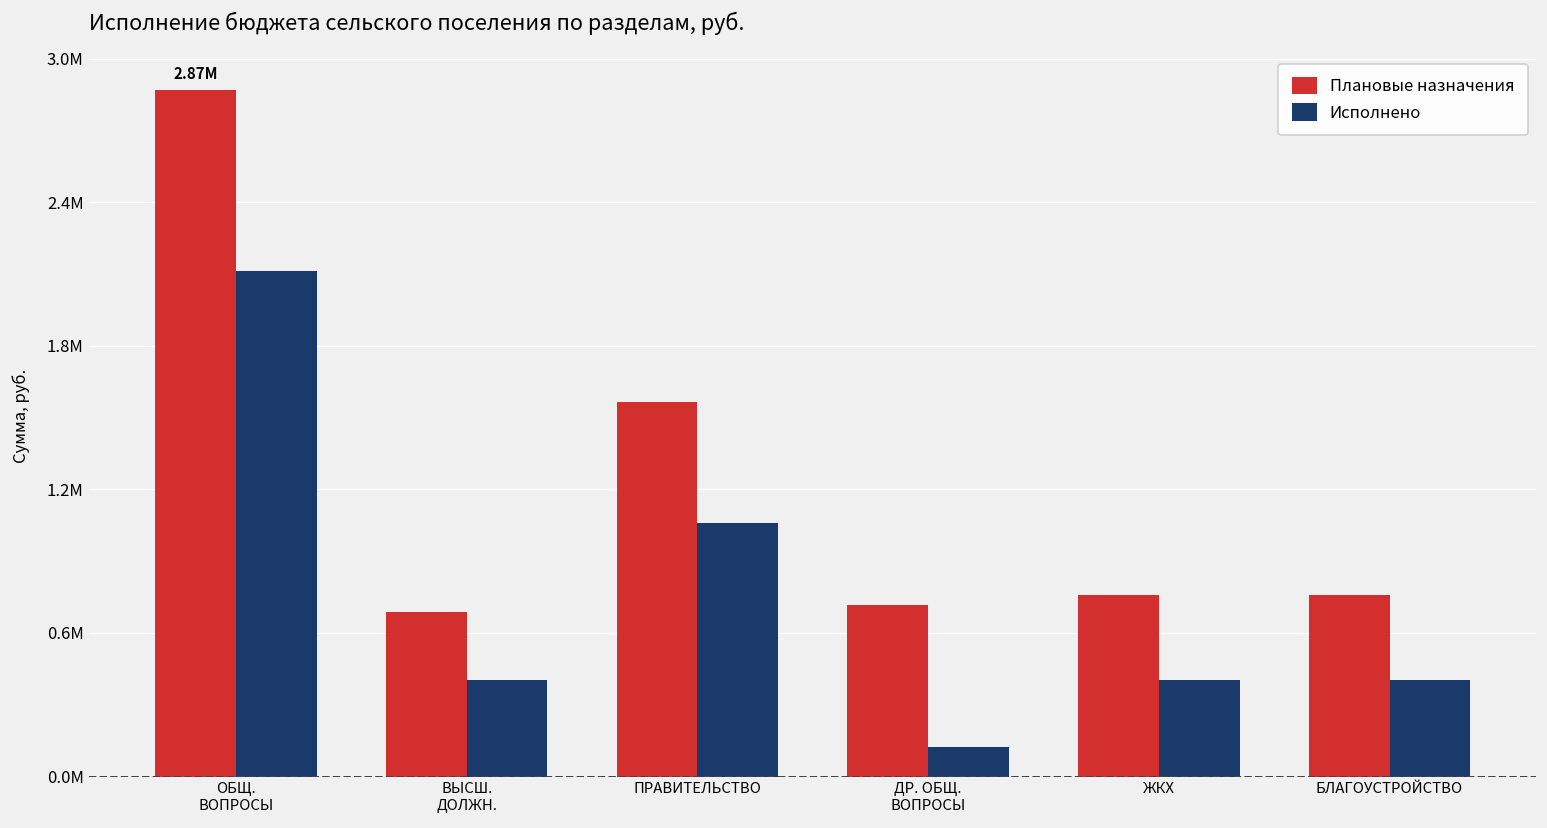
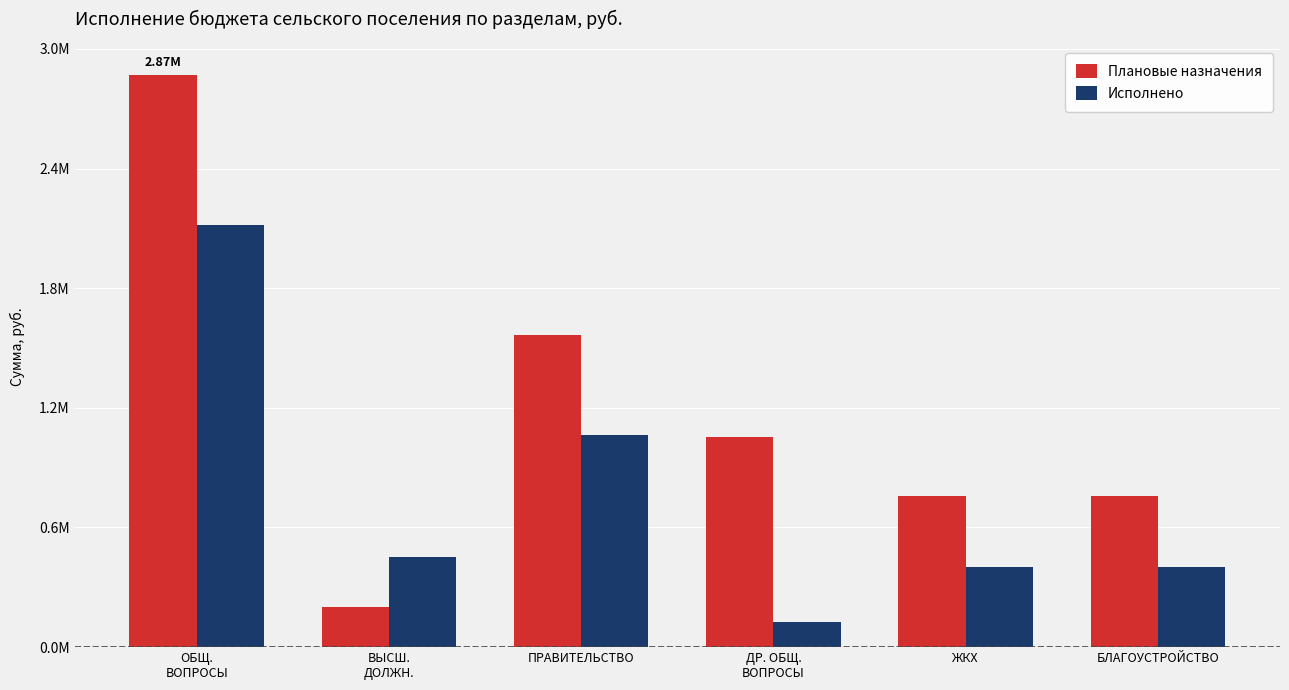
Плановые назначения, ВЫСШ. ДОЛЖН.: 690000 -> 200000
Исполнено, ВЫСШ. ДОЛЖН.: 400000 -> 450000
Плановые назначения, ДР. ОБЩ. ВОПРОСЫ: 720000 -> 1050000
